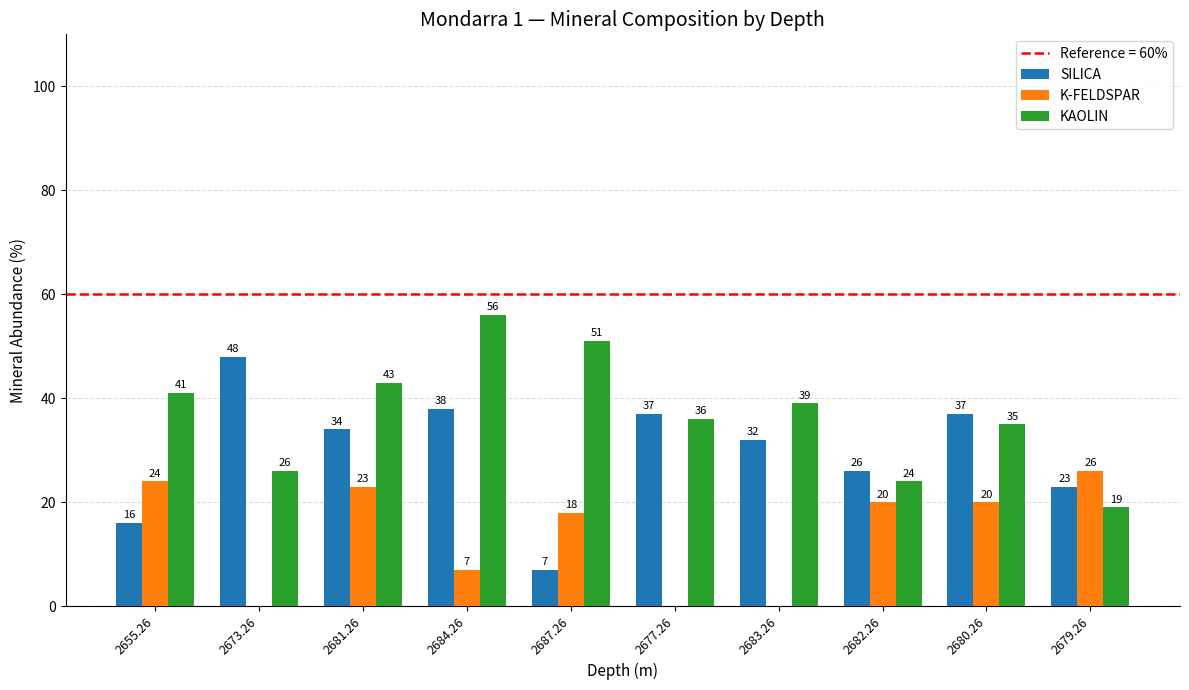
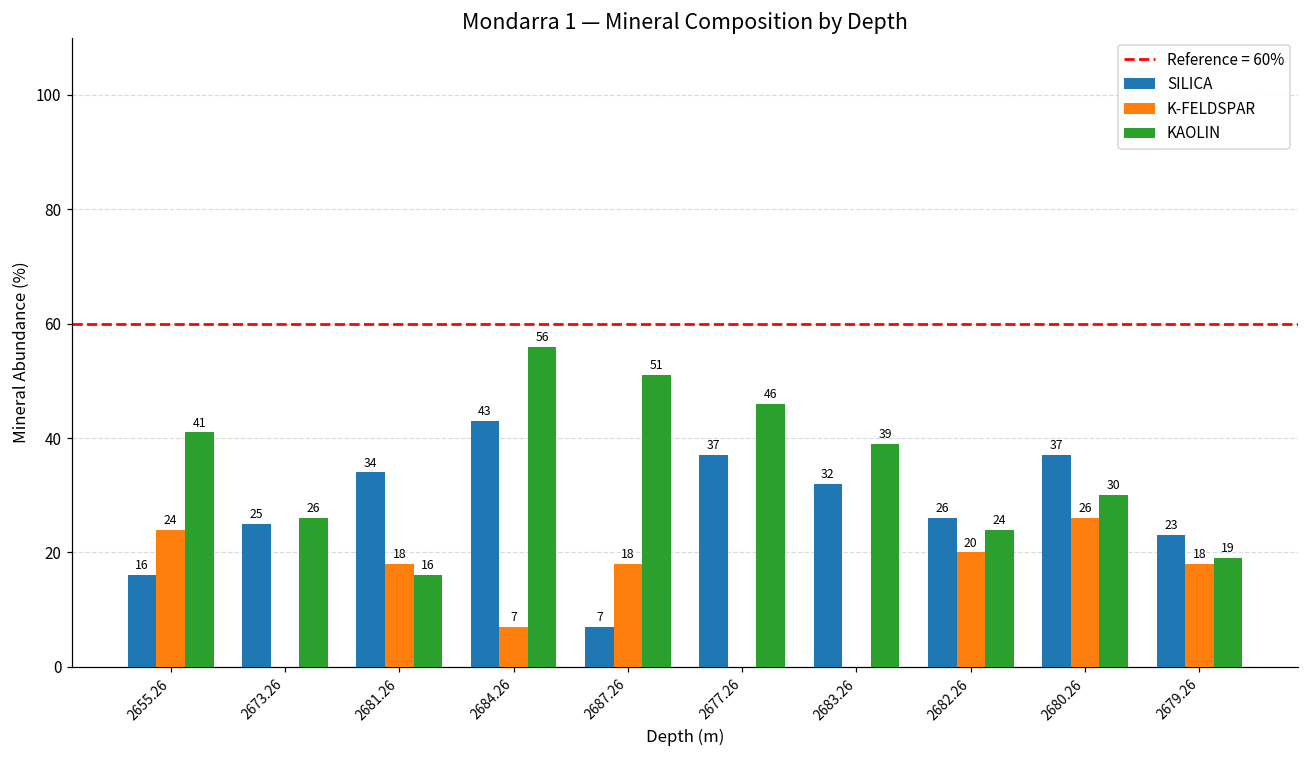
SILICA, 2673.26: 48 -> 25
K-FELDSPAR, 2681.26: 23 -> 18
KAOLIN, 2681.26: 43 -> 16
SILICA, 2684.26: 38 -> 43
KAOLIN, 2677.26: 36 -> 46
K-FELDSPAR, 2680.26: 20 -> 26
KAOLIN, 2680.26: 35 -> 30
K-FELDSPAR, 2679.26: 26 -> 18
